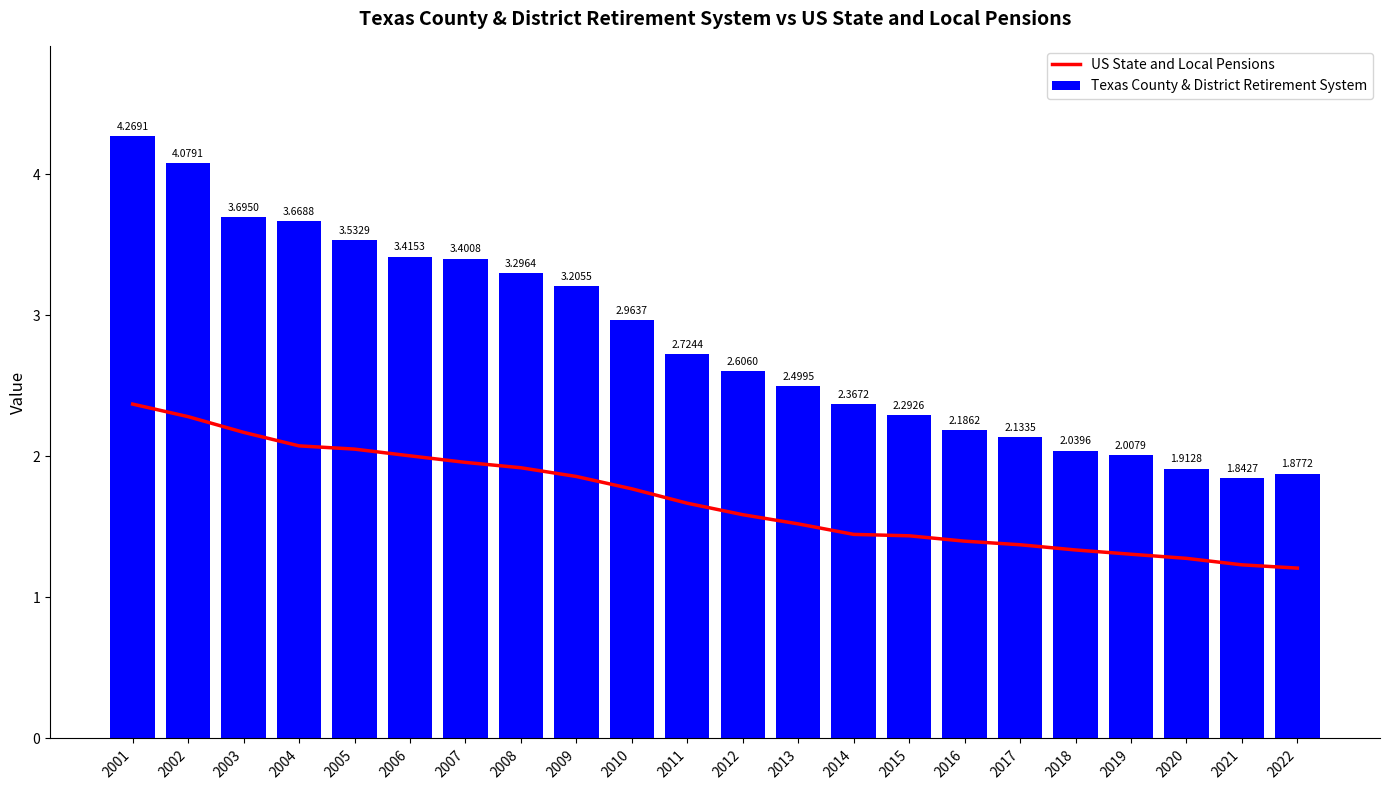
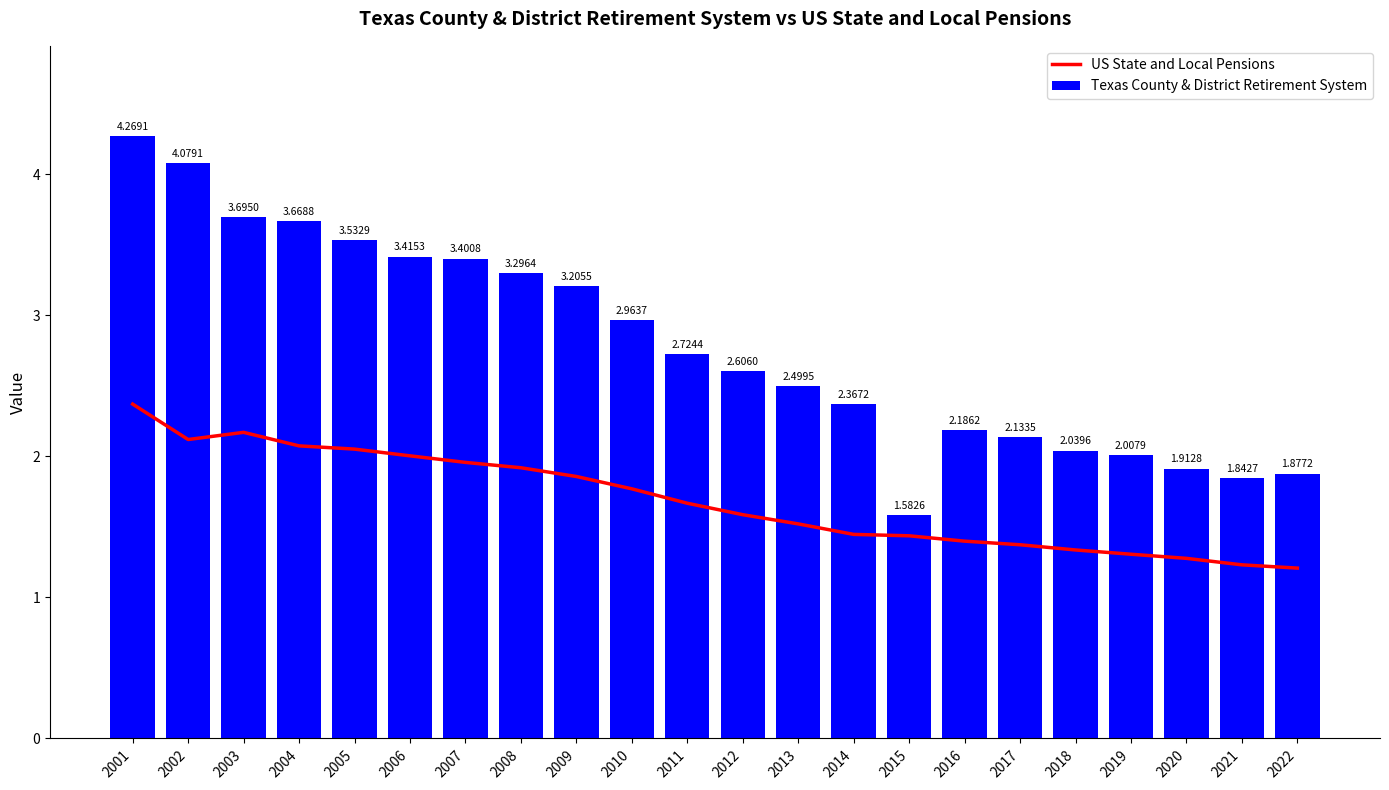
US State and Local Pensions, 2002: 2.28 -> 2.12
Texas County & District Retirement System, 2015: 2.2926 -> 1.5826
